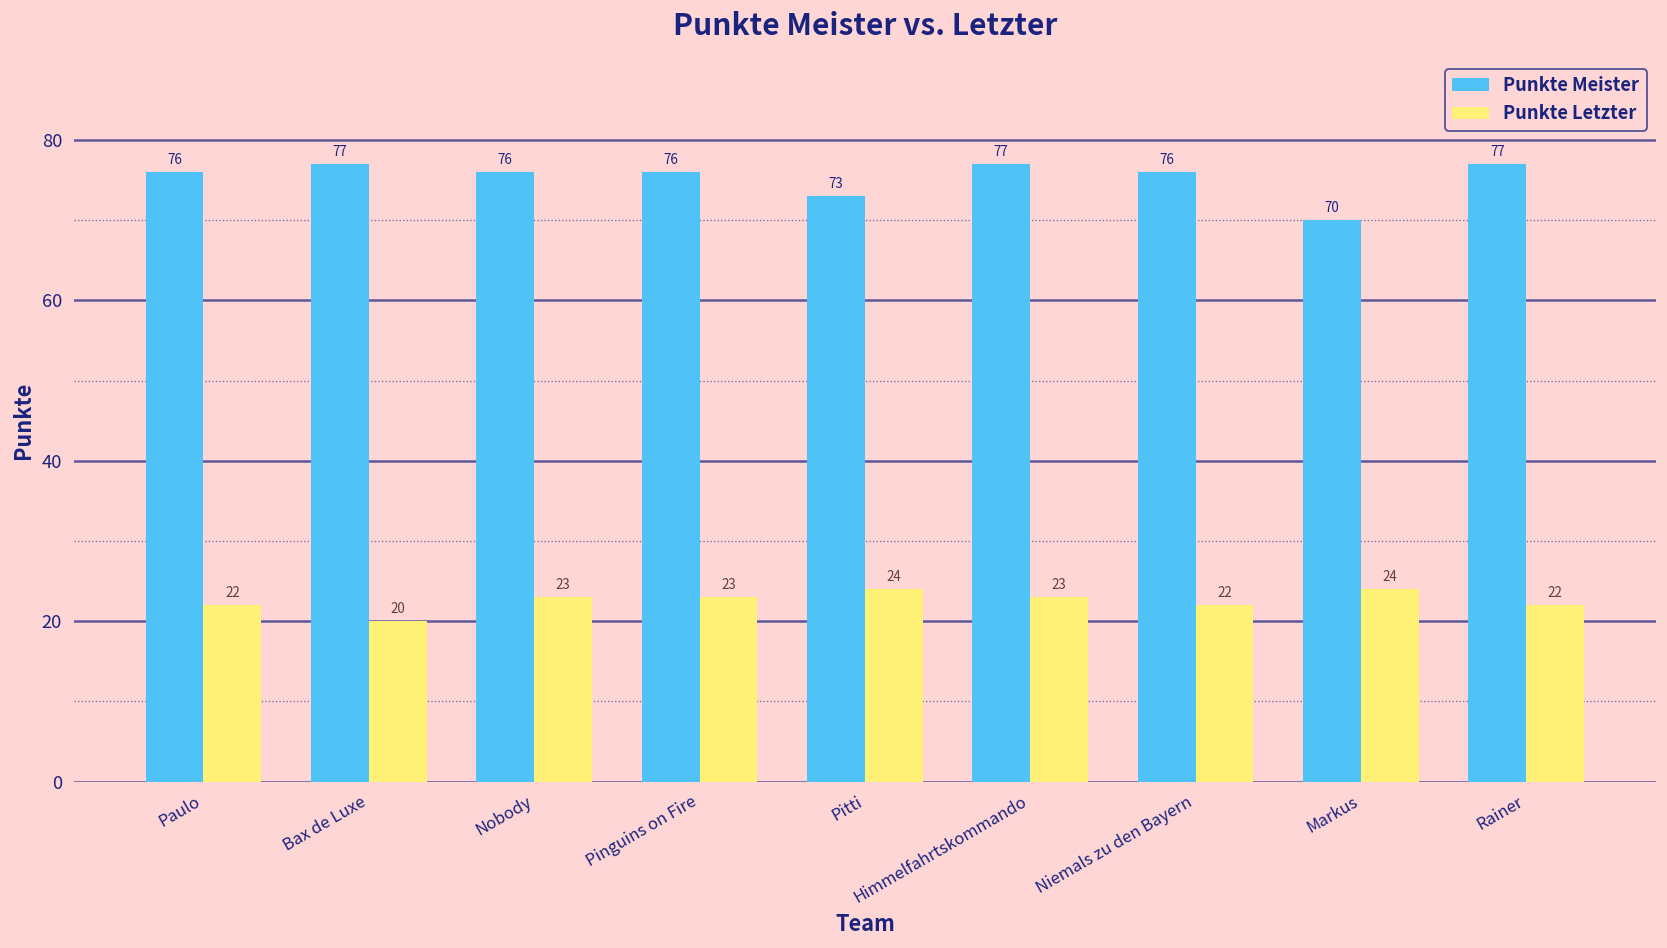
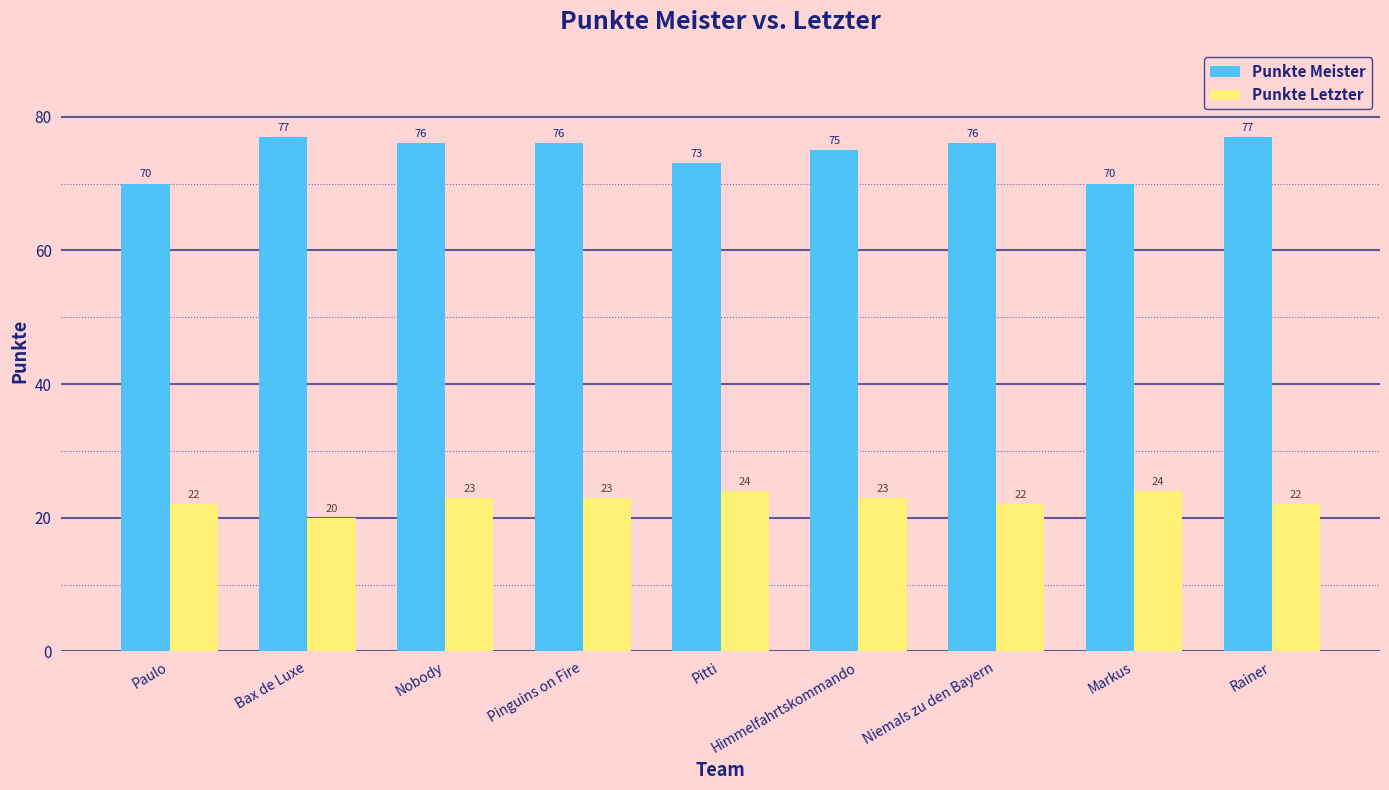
Punkte Meister, Paulo: 76 -> 70
Punkte Meister, Himmelfahrtskommando: 77 -> 75
